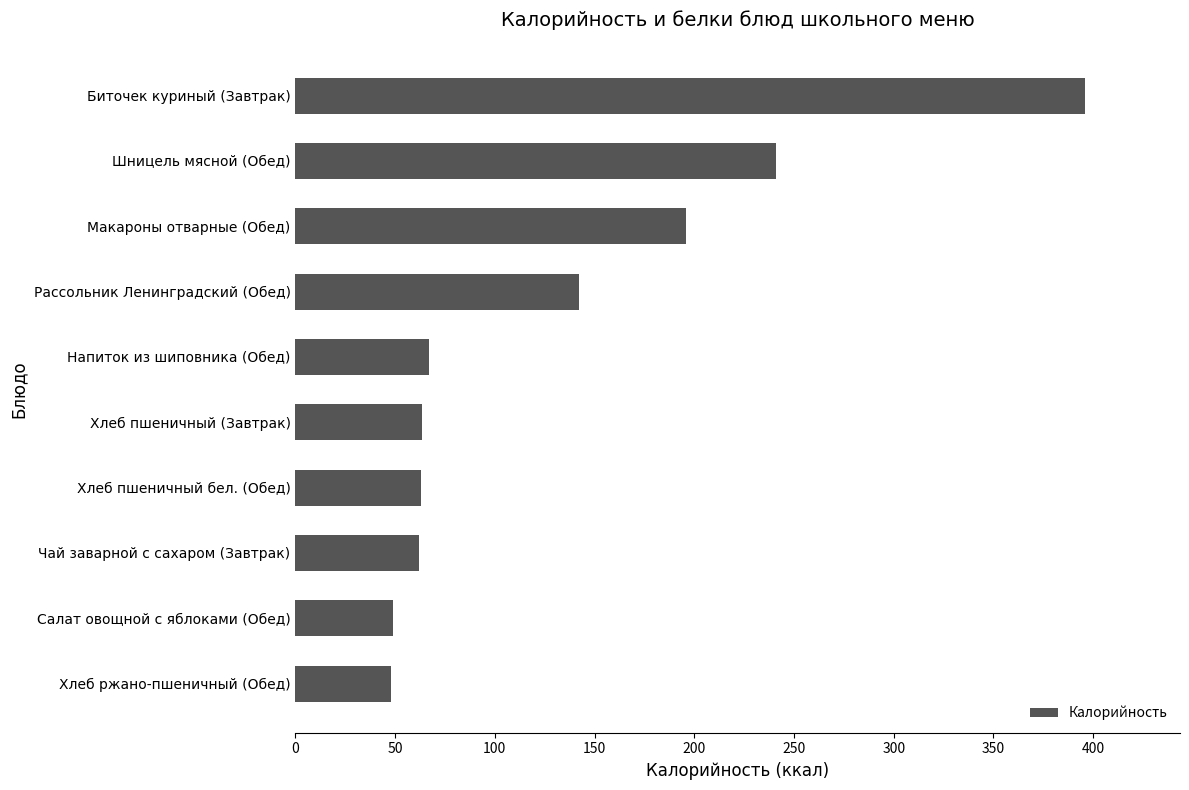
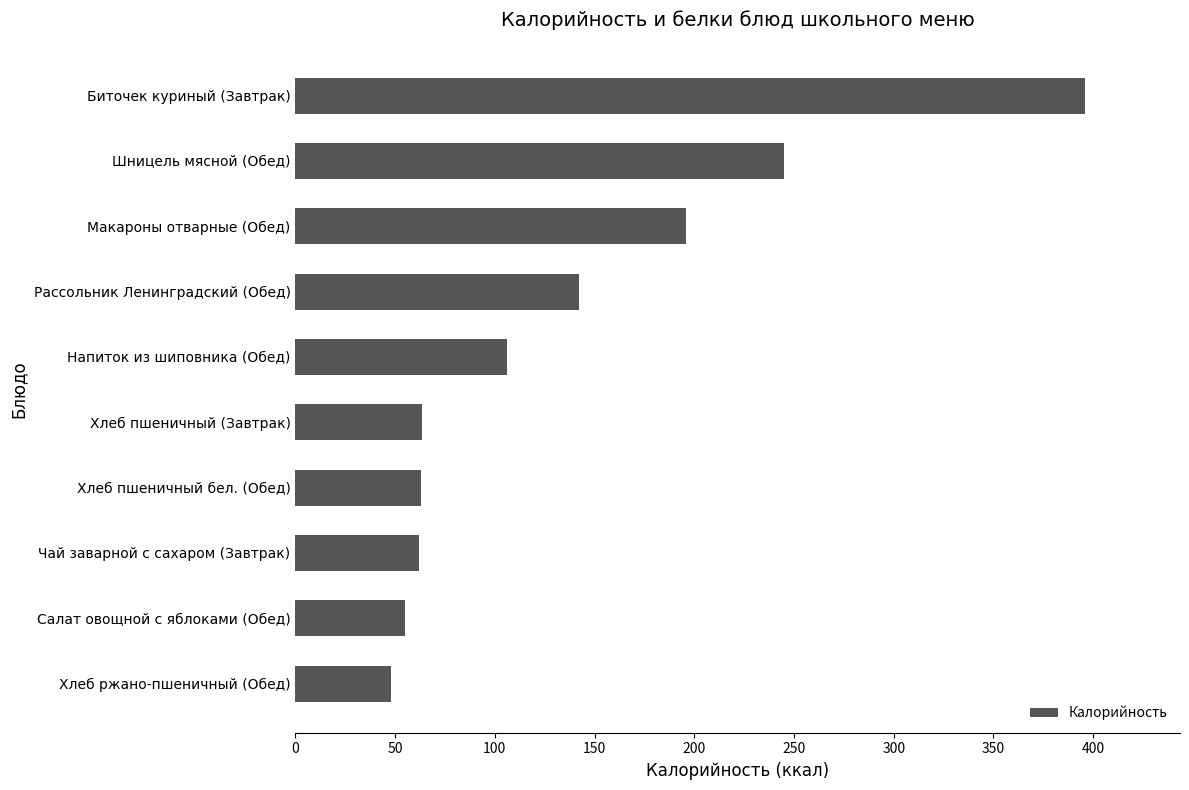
Шницель мясной (Обед): 241 -> 245
Напиток из шиповника (Обед): 67 -> 106
Салат овощной с яблоками (Обед): 49 -> 55
